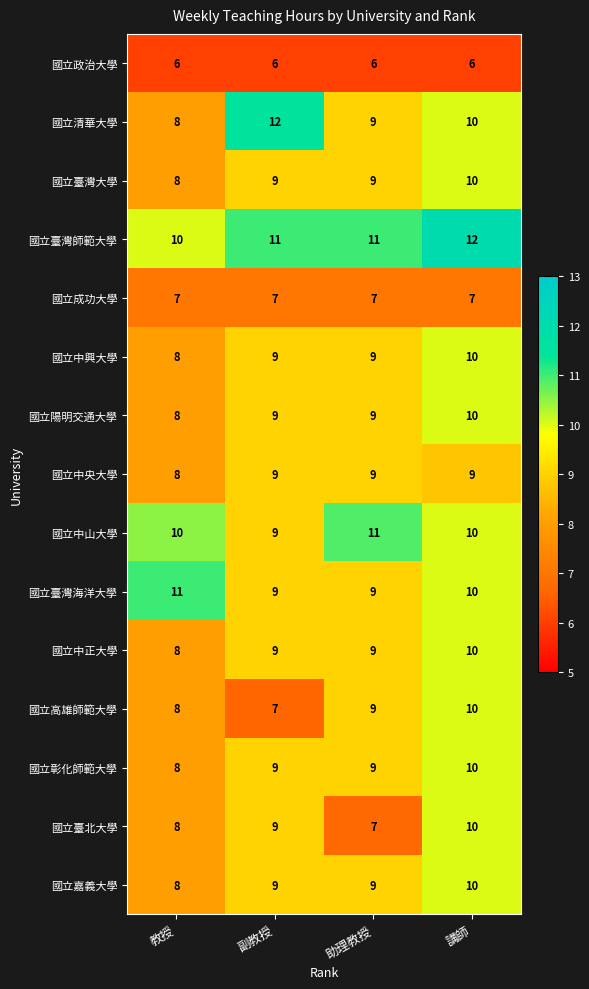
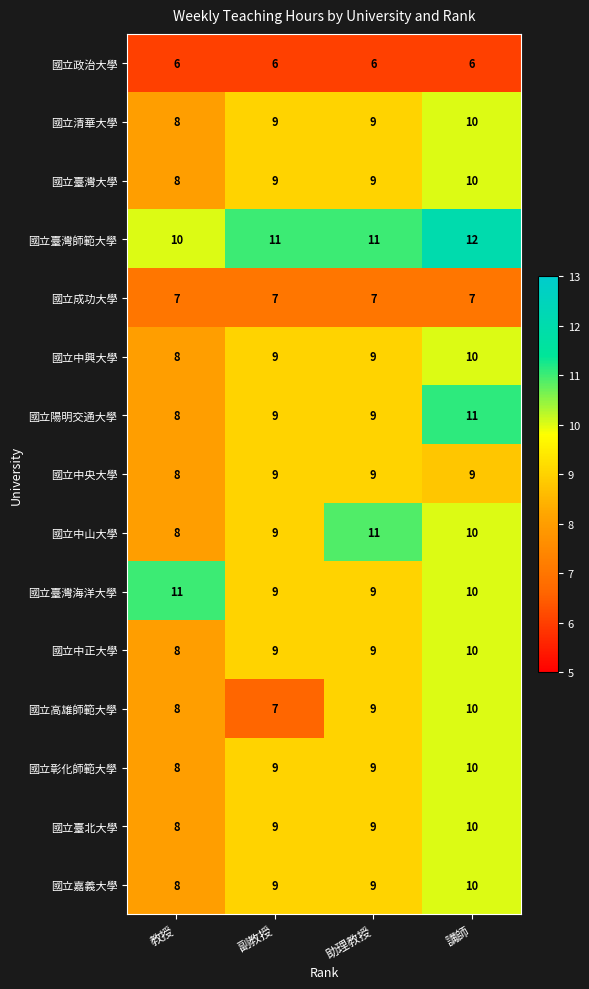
國立清華大學, 副教授: 12 -> 9
國立陽明交通大學, 講師: 10 -> 11
國立中山大學, 教授: 10 -> 8
國立臺北大學, 助理教授: 7 -> 9
